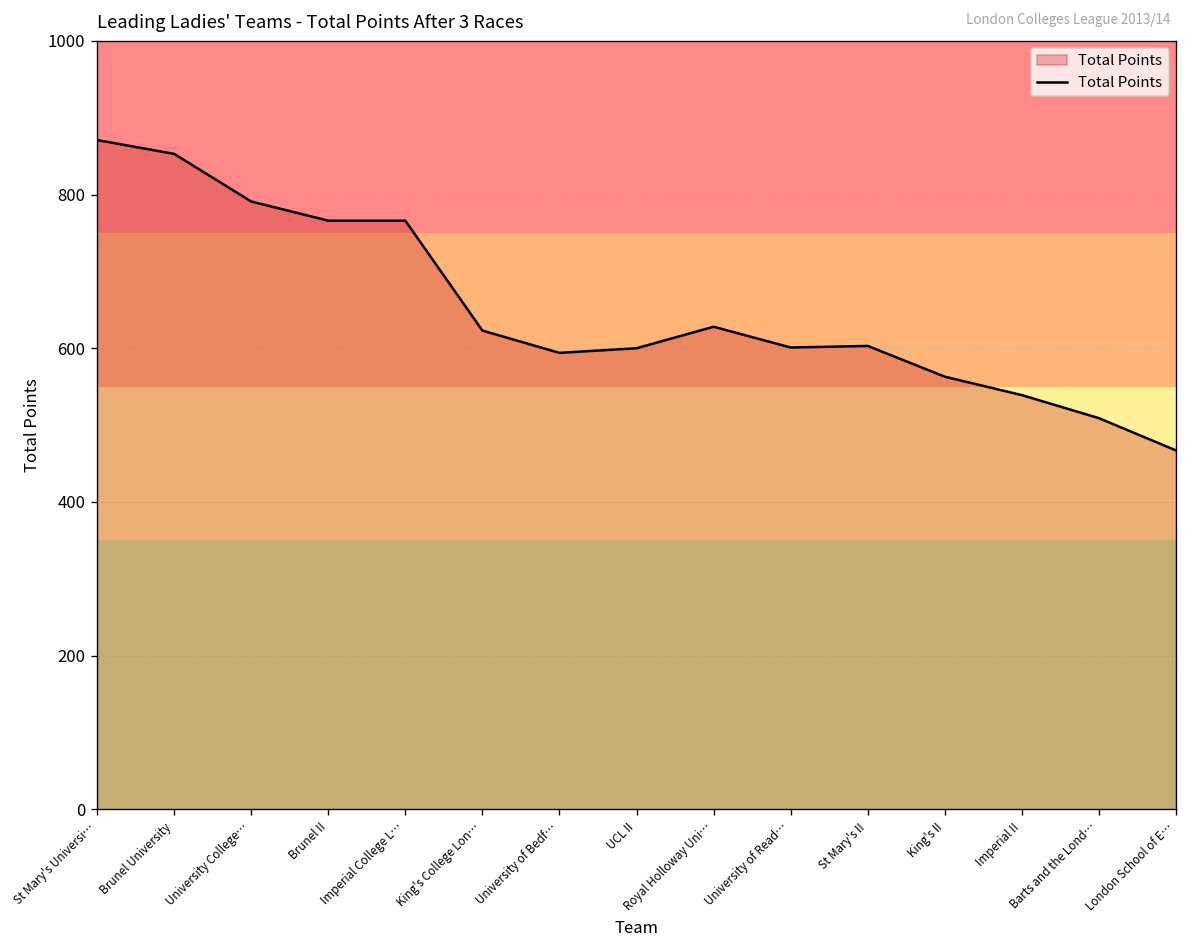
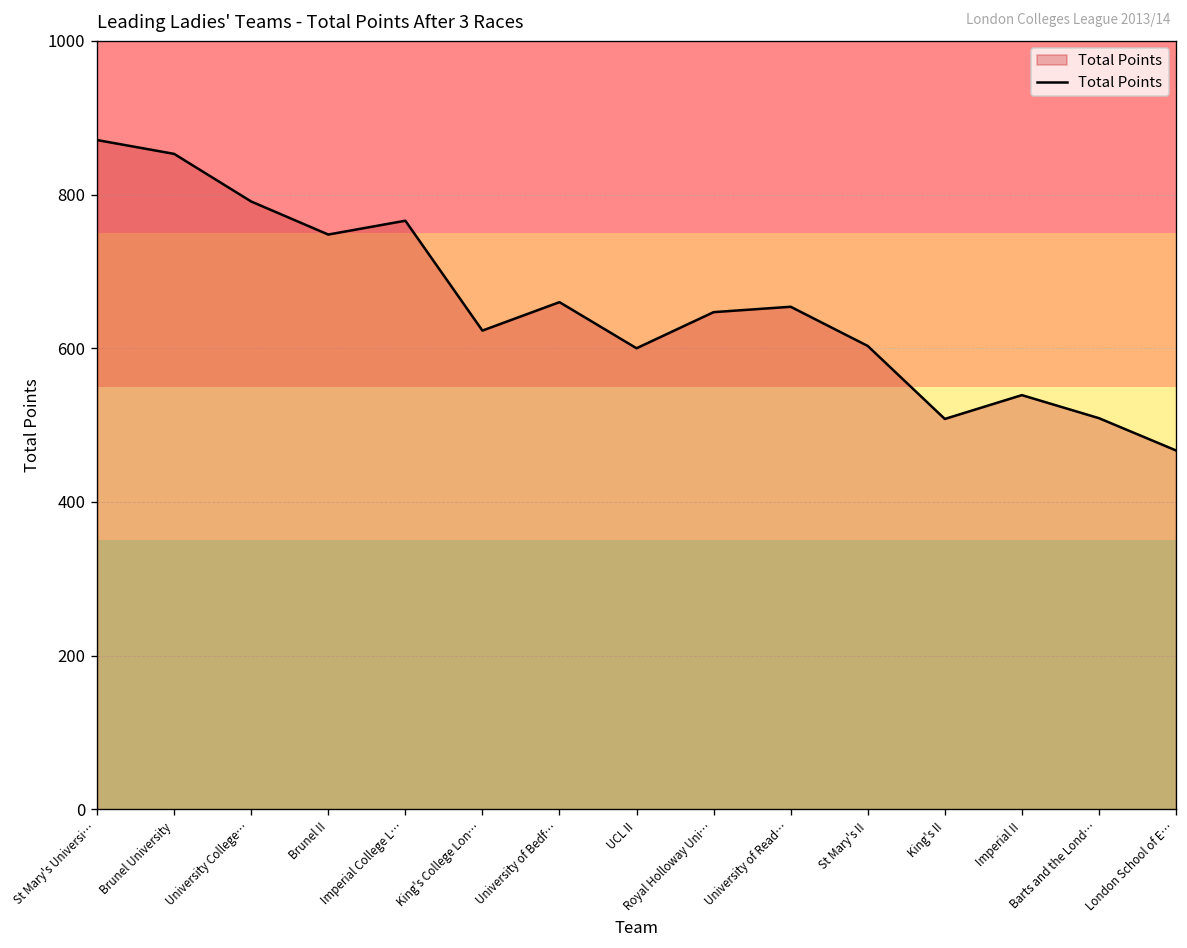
Brunel II: 770 -> 750
University of Bedf…: 590 -> 660
Royal Holloway Uni…: 630 -> 650
University of Read…: 600 -> 650
King's II: 560 -> 510
